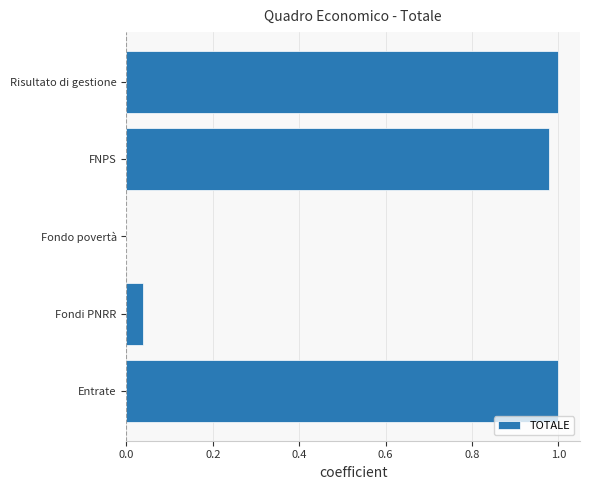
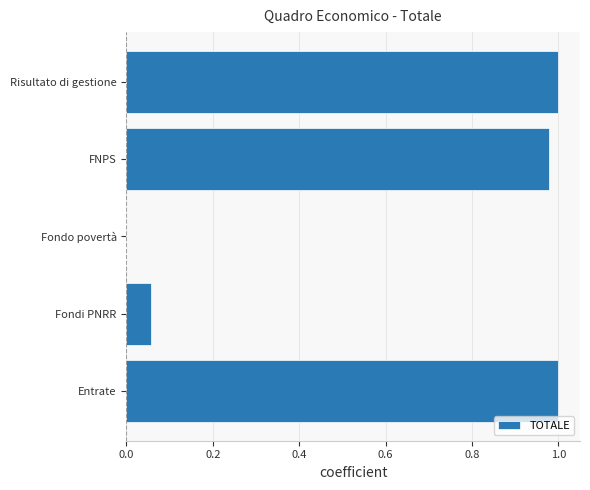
Fondi PNRR: 0.04 -> 0.06
